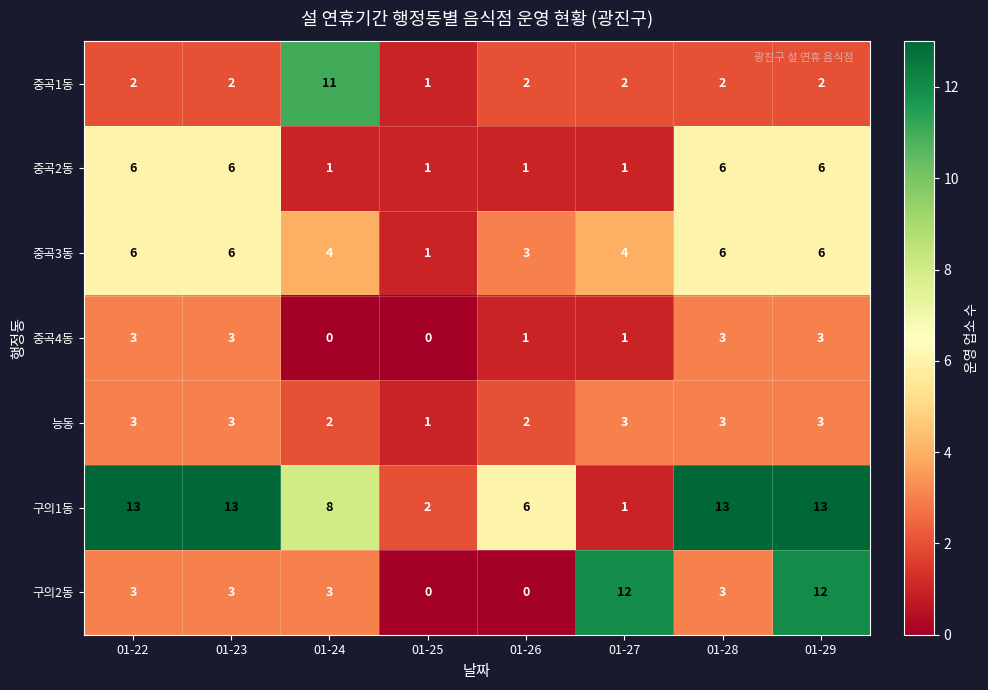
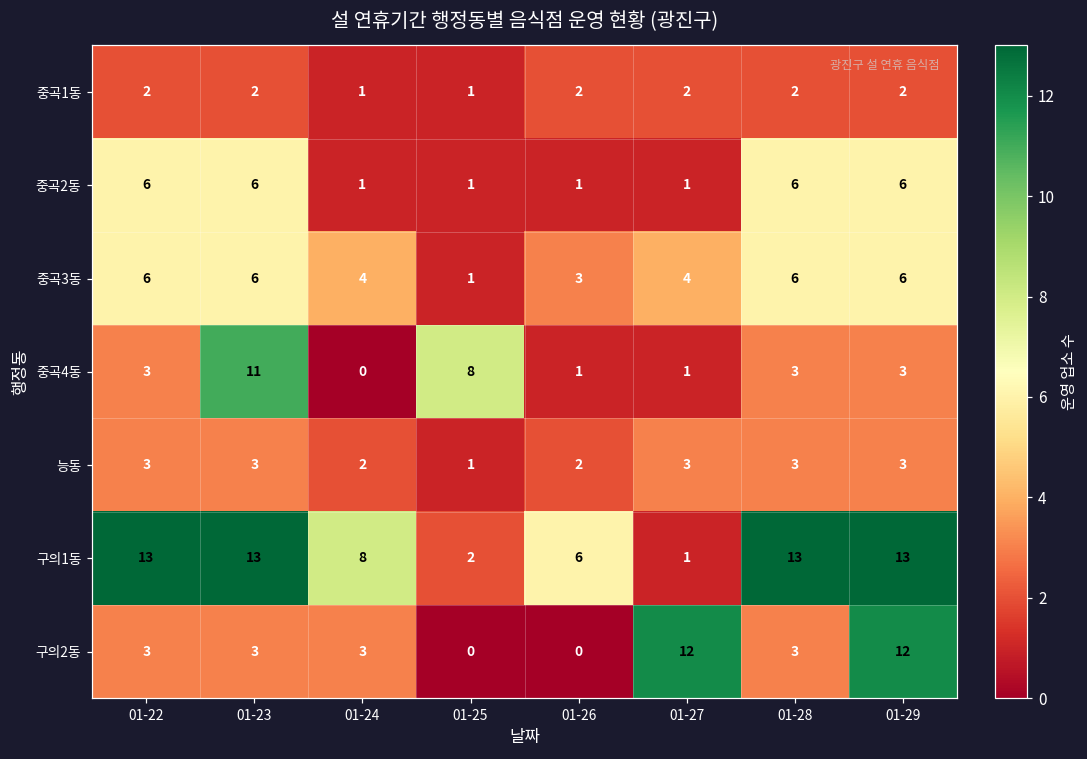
중곡1동, 01-24: 11 -> 1
중곡4동, 01-23: 3 -> 11
중곡4동, 01-25: 0 -> 8
